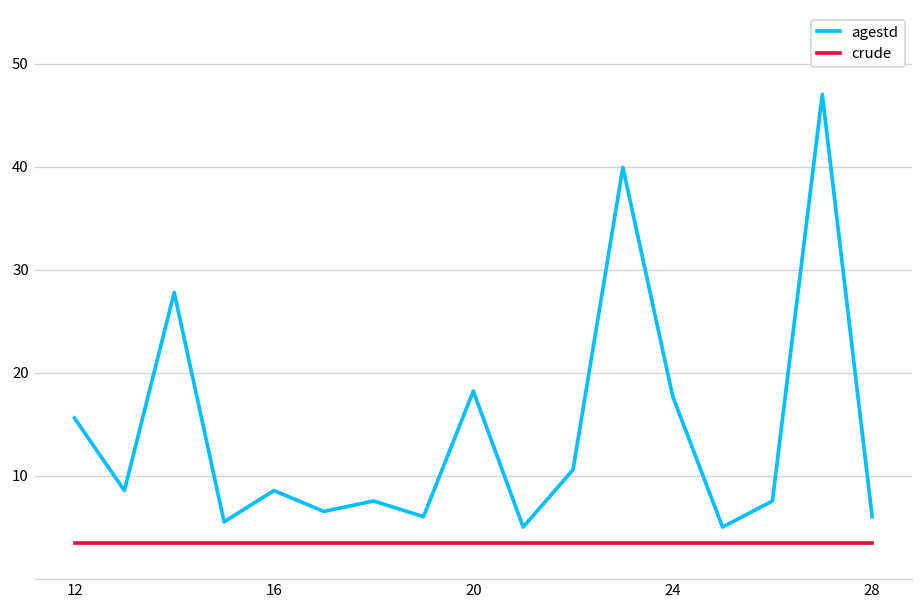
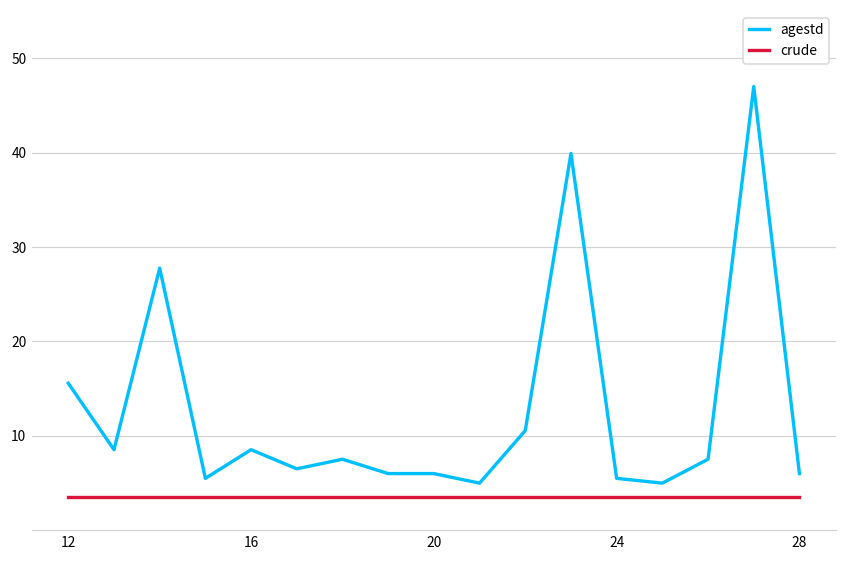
agestd, 20: 18 -> 6
agestd, 24: 18 -> 6
